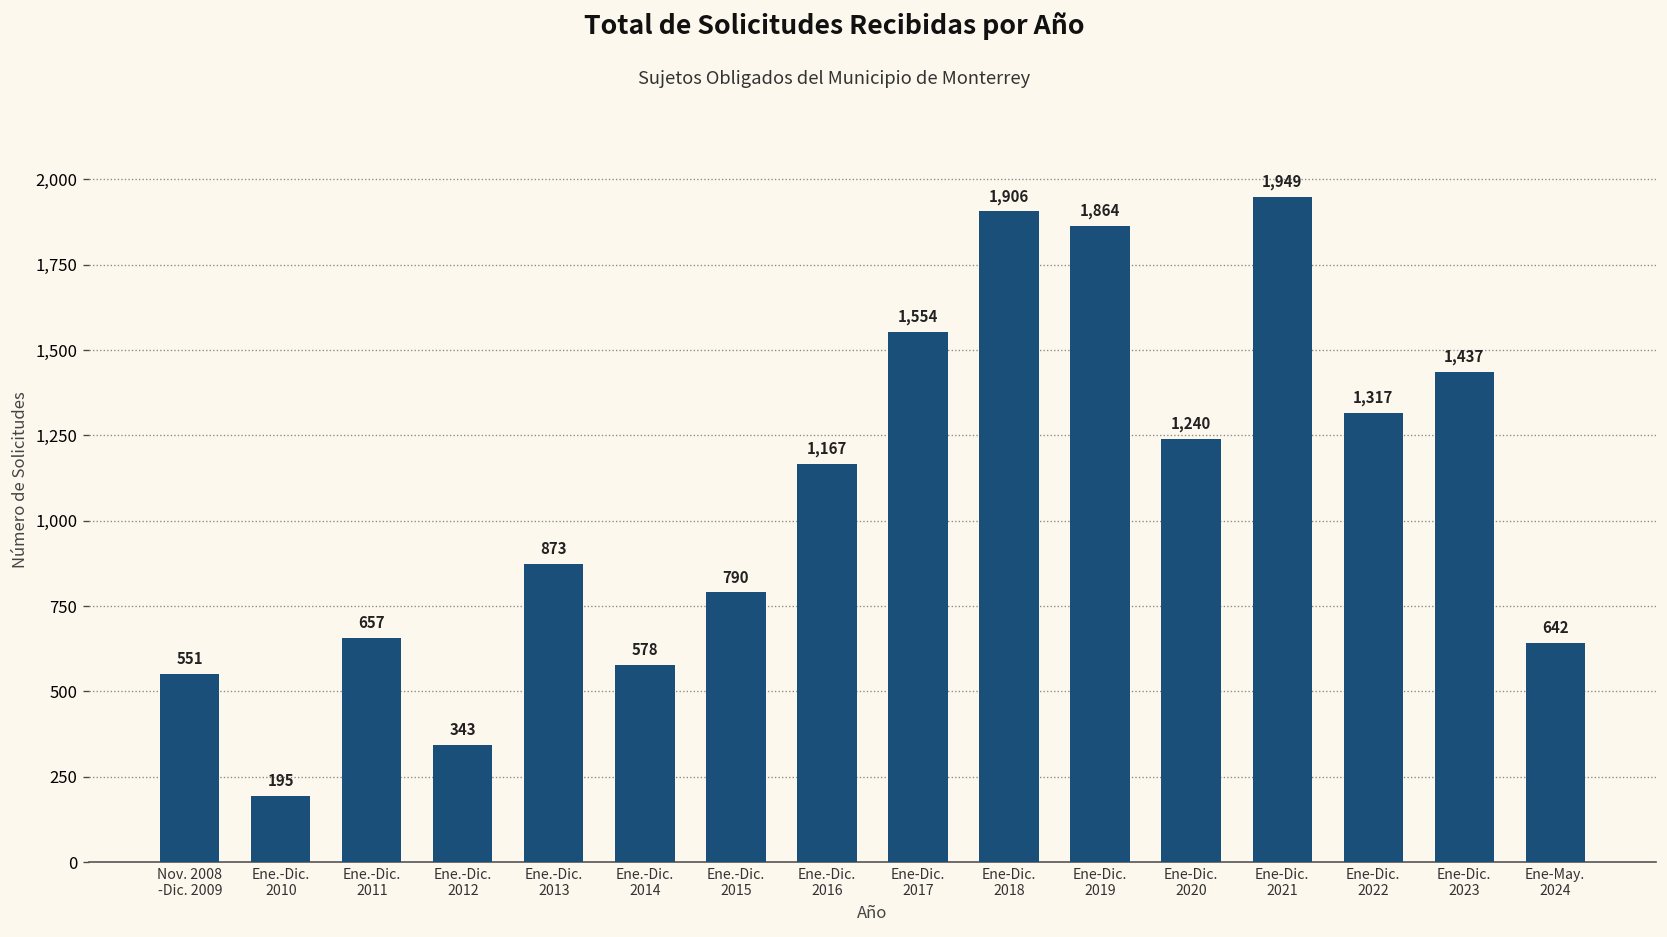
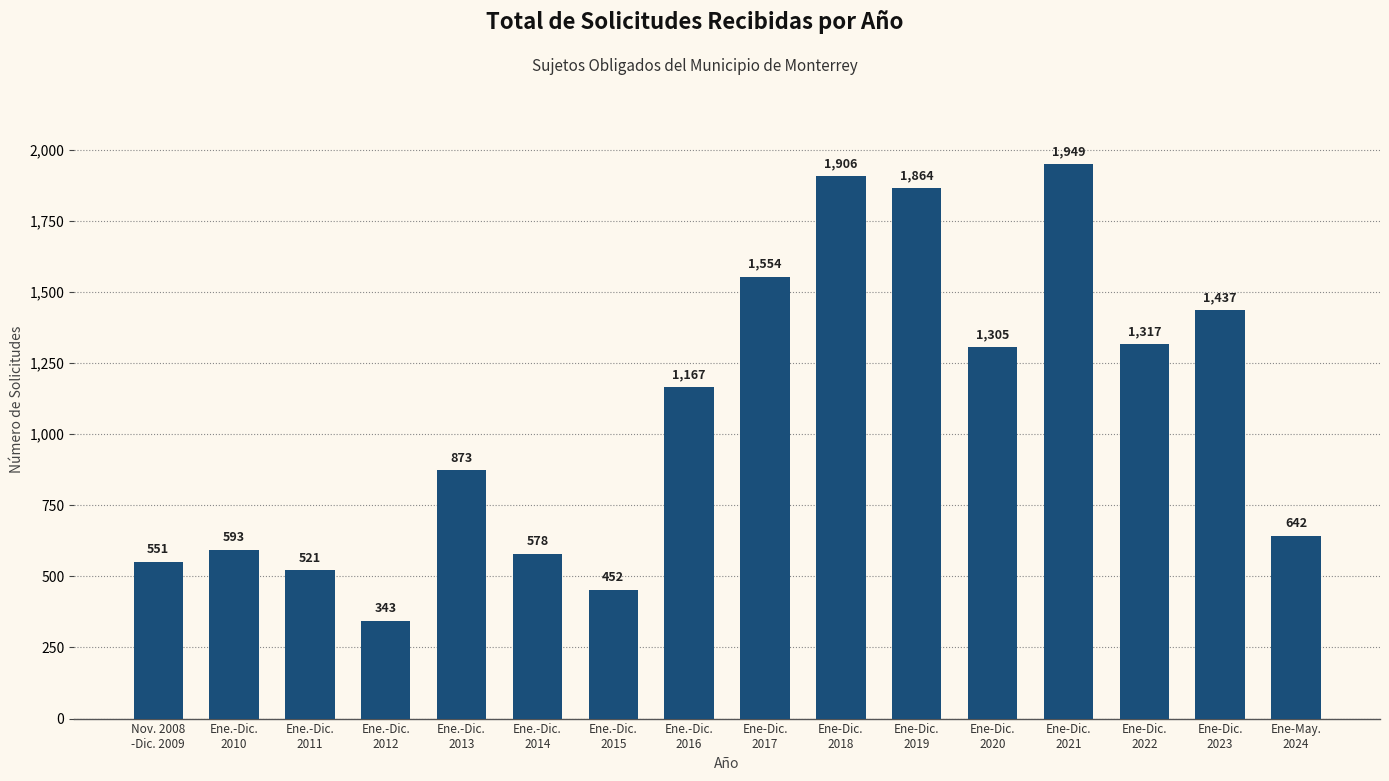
Ene.-Dic. 2010: 195 -> 593
Ene.-Dic. 2011: 657 -> 521
Ene.-Dic. 2015: 790 -> 452
Ene-Dic. 2020: 1,240 -> 1,305
